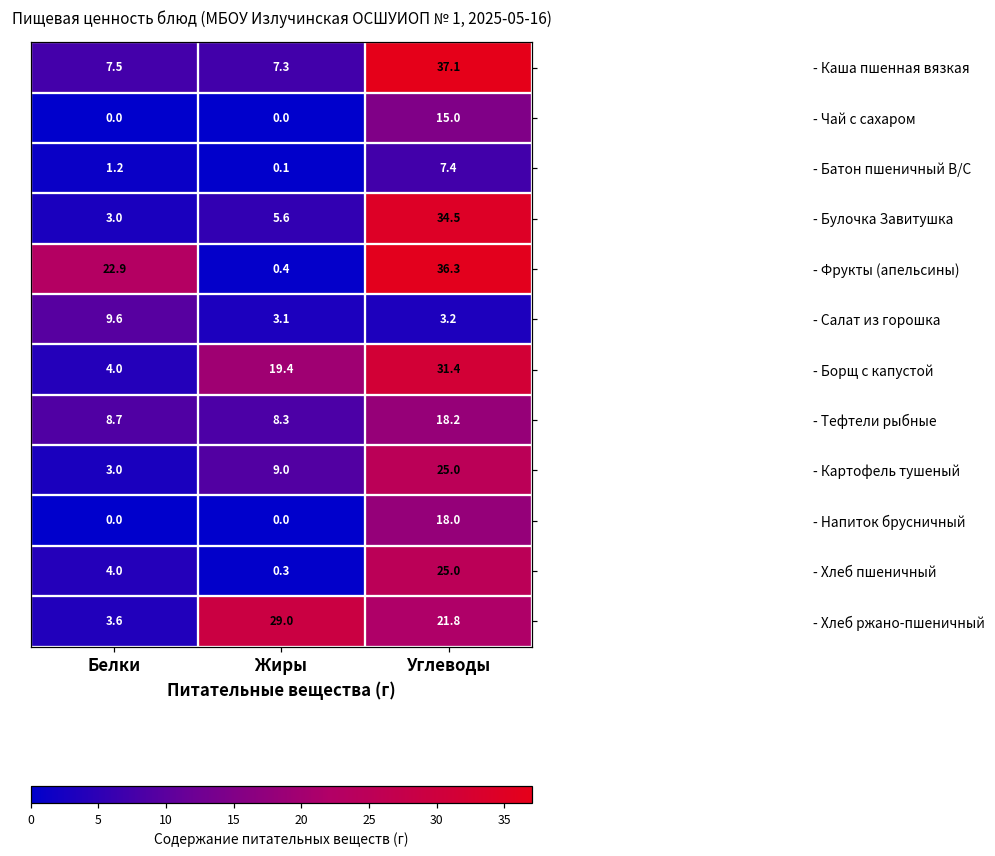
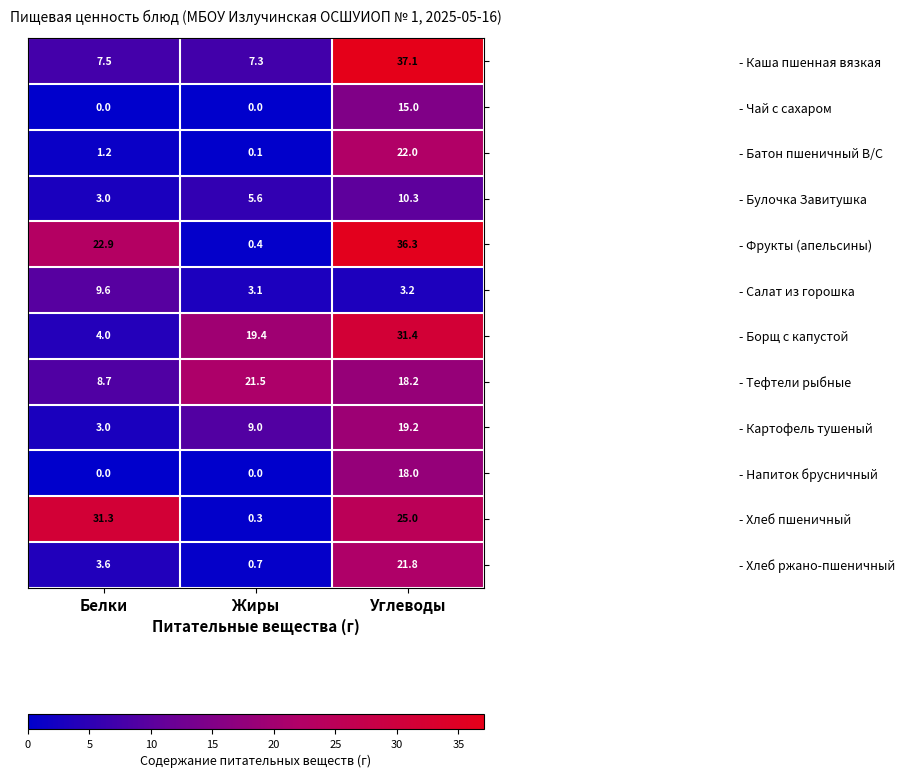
- Батон пшеничный В/С, Углеводы: 7.4 -> 22.0
- Булочка Завитушка, Углеводы: 34.5 -> 10.3
- Тефтели рыбные, Жиры: 8.3 -> 21.5
- Картофель тушеный, Углеводы: 25.0 -> 19.2
- Хлеб пшеничный, Белки: 4.0 -> 31.3
- Хлеб ржано-пшеничный, Жиры: 29.0 -> 0.7
